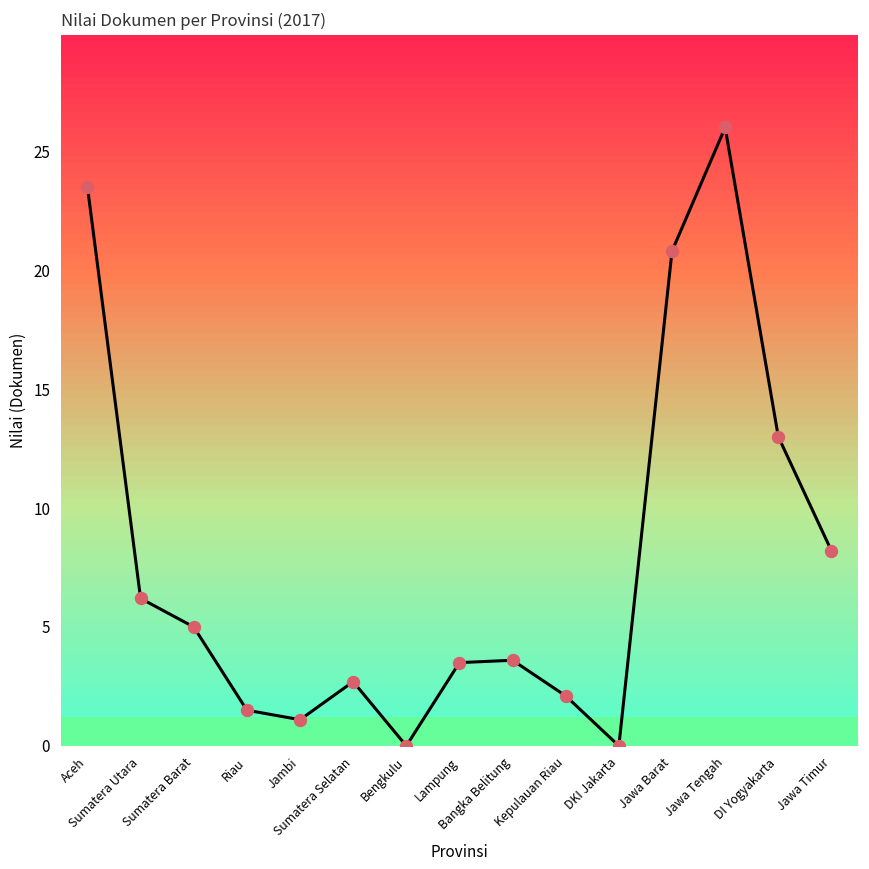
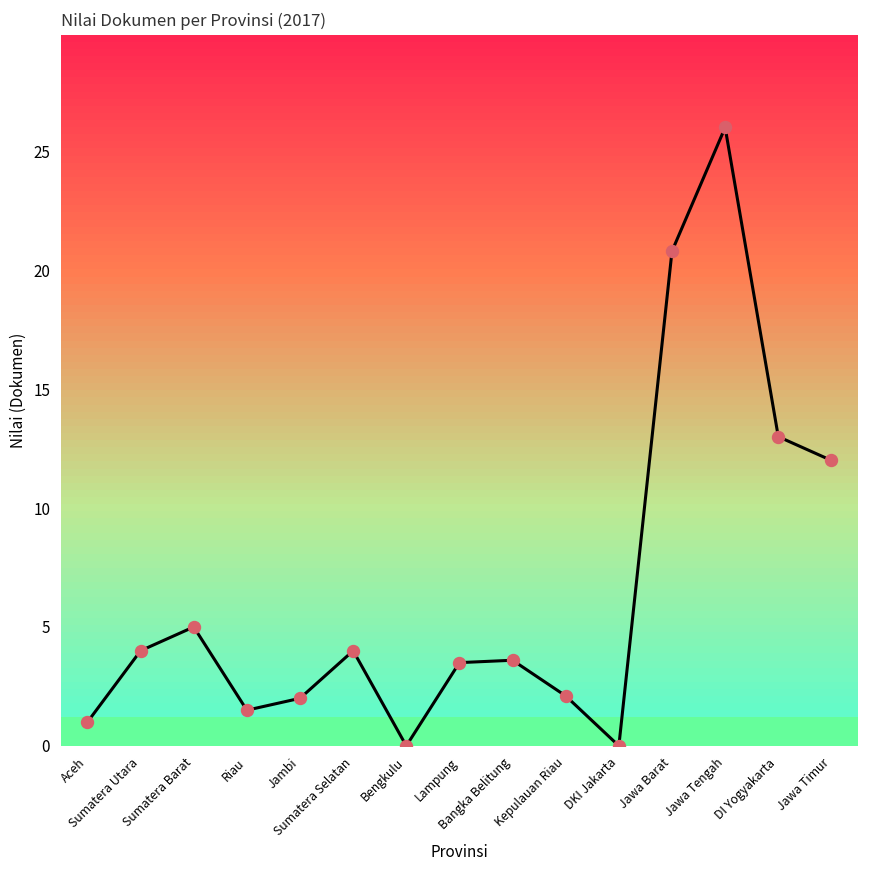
Aceh: 23.5 -> 1.0
Sumatera Utara: 6.2 -> 4.0
Jambi: 1.1 -> 2.0
Sumatera Selatan: 2.7 -> 4.0
Jawa Timur: 8.2 -> 12.0
